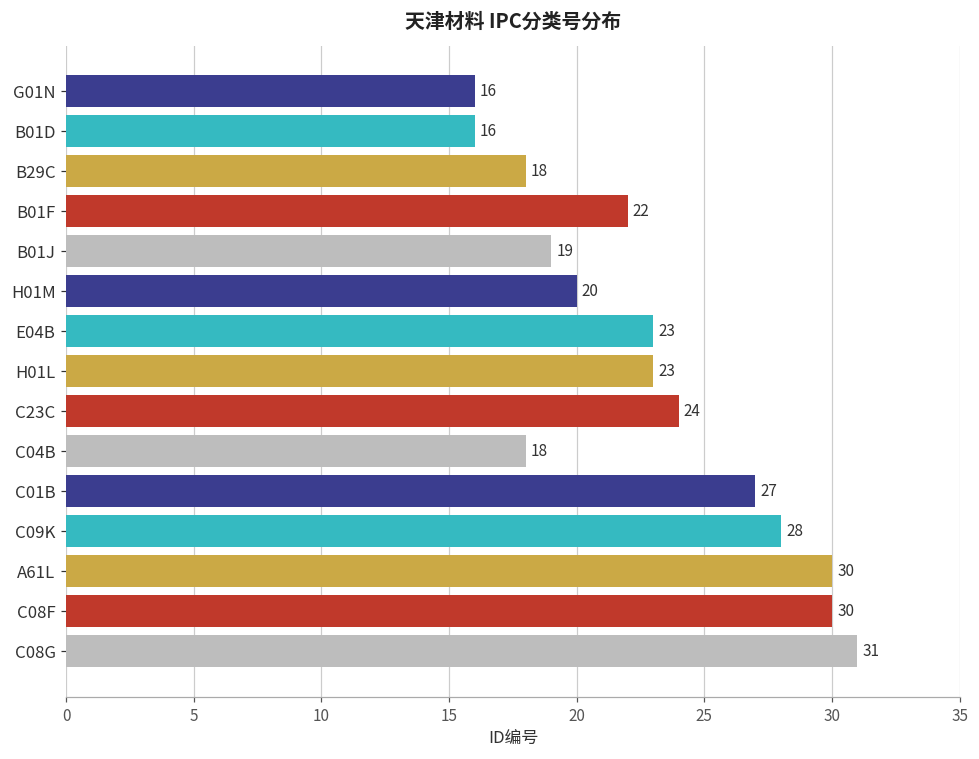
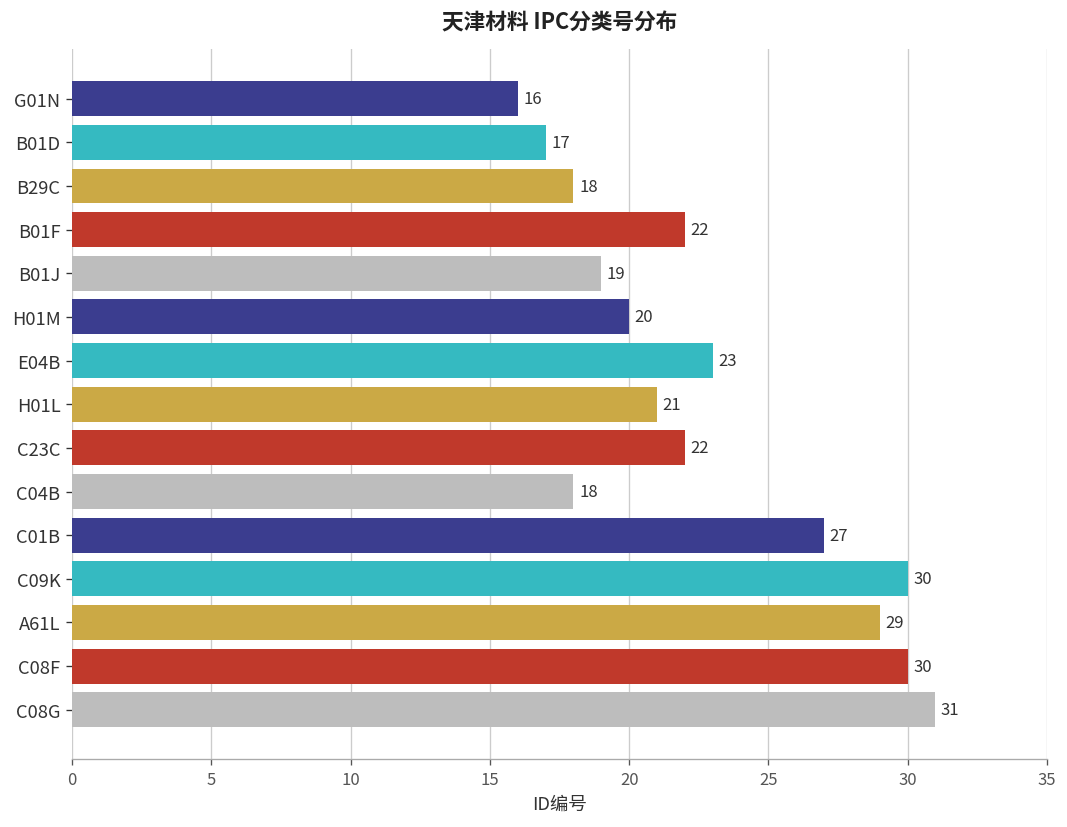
B01D: 16 -> 17
H01L: 23 -> 21
C23C: 24 -> 22
C09K: 28 -> 30
A61L: 30 -> 29
